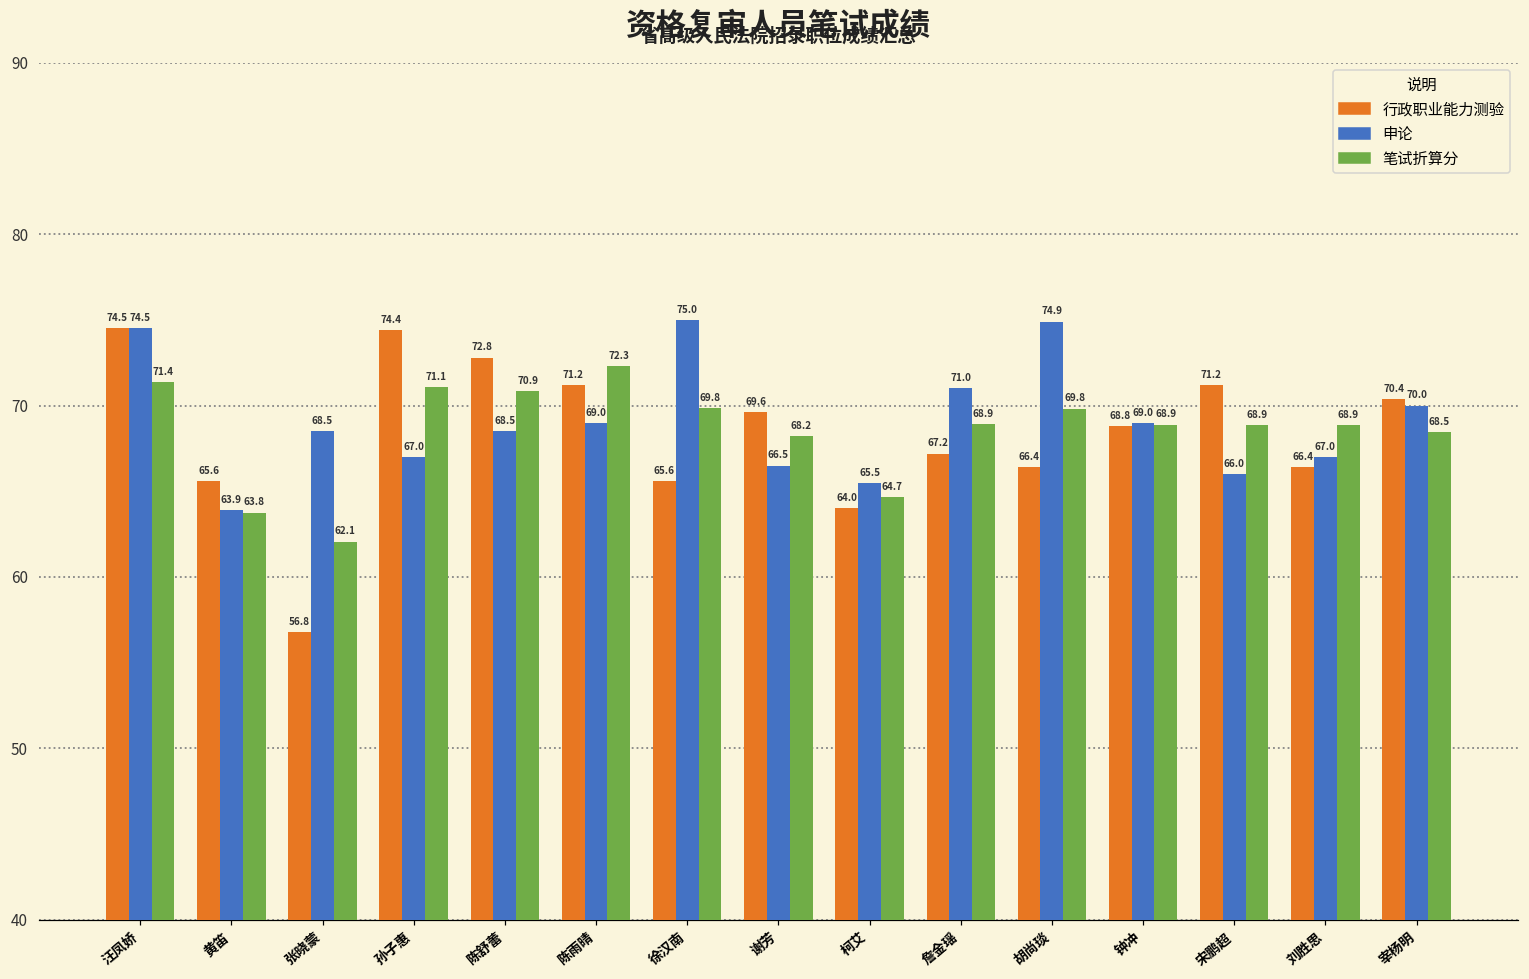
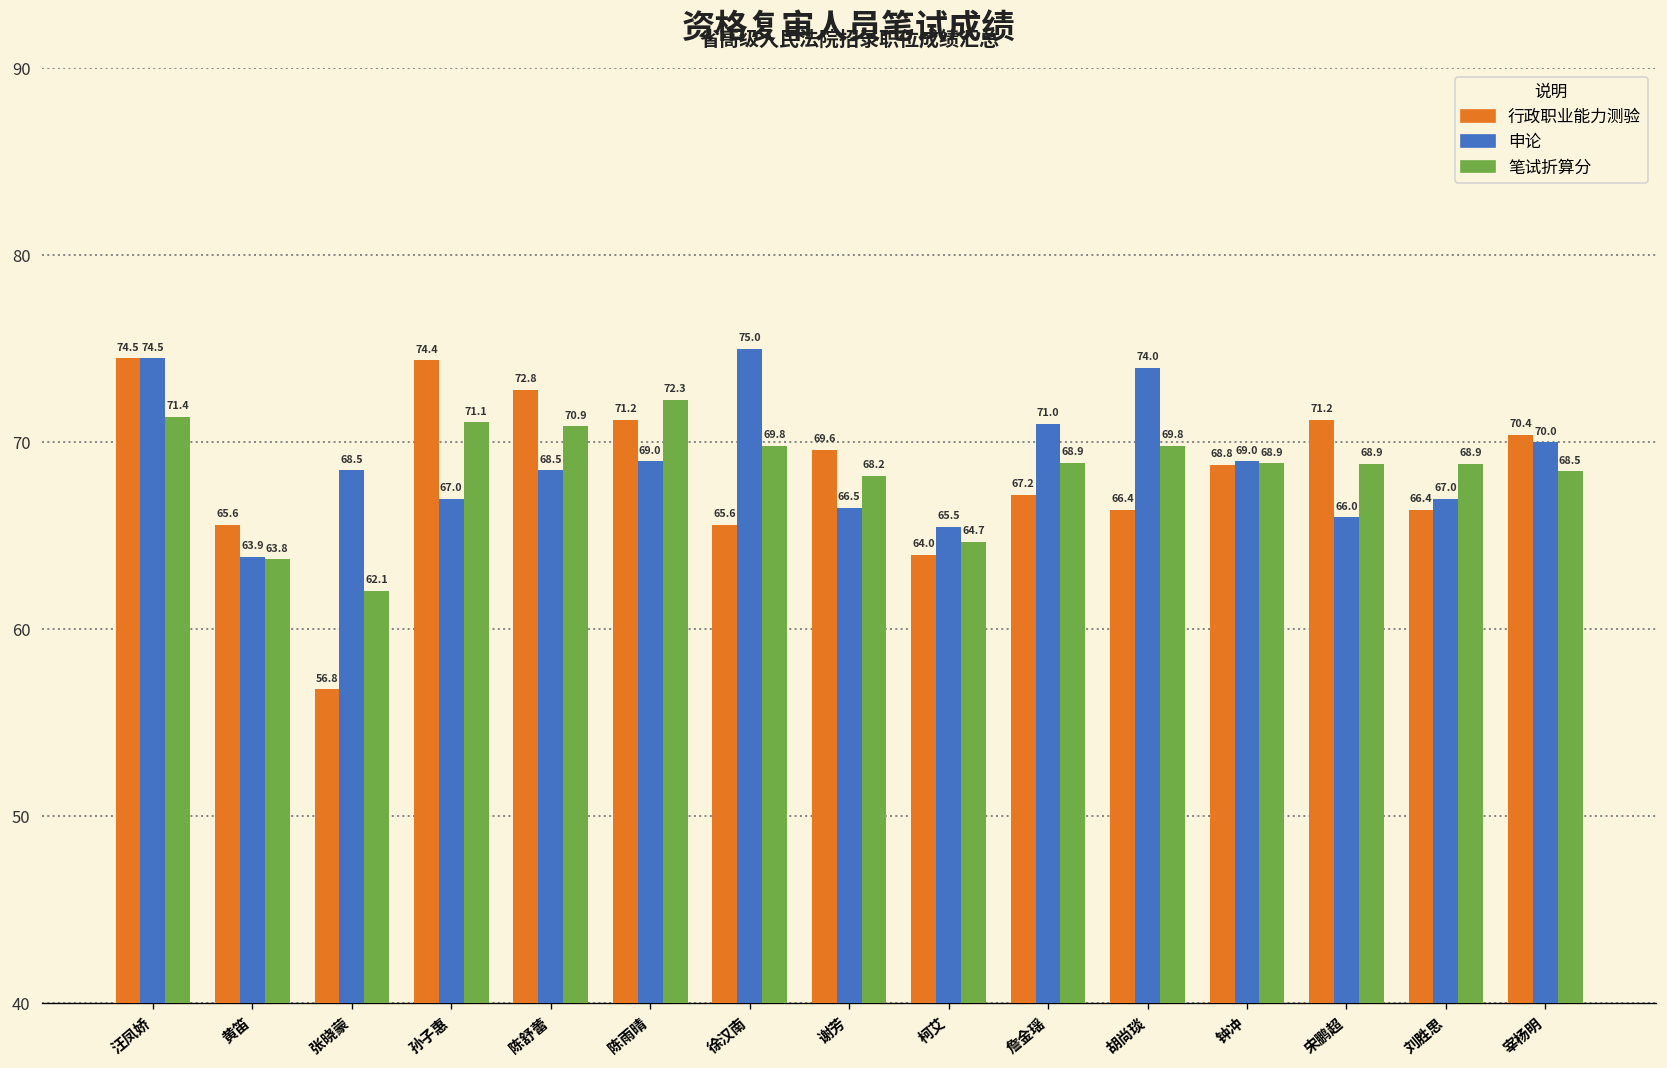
申论, 胡尚琰: 74.9 -> 74.0
